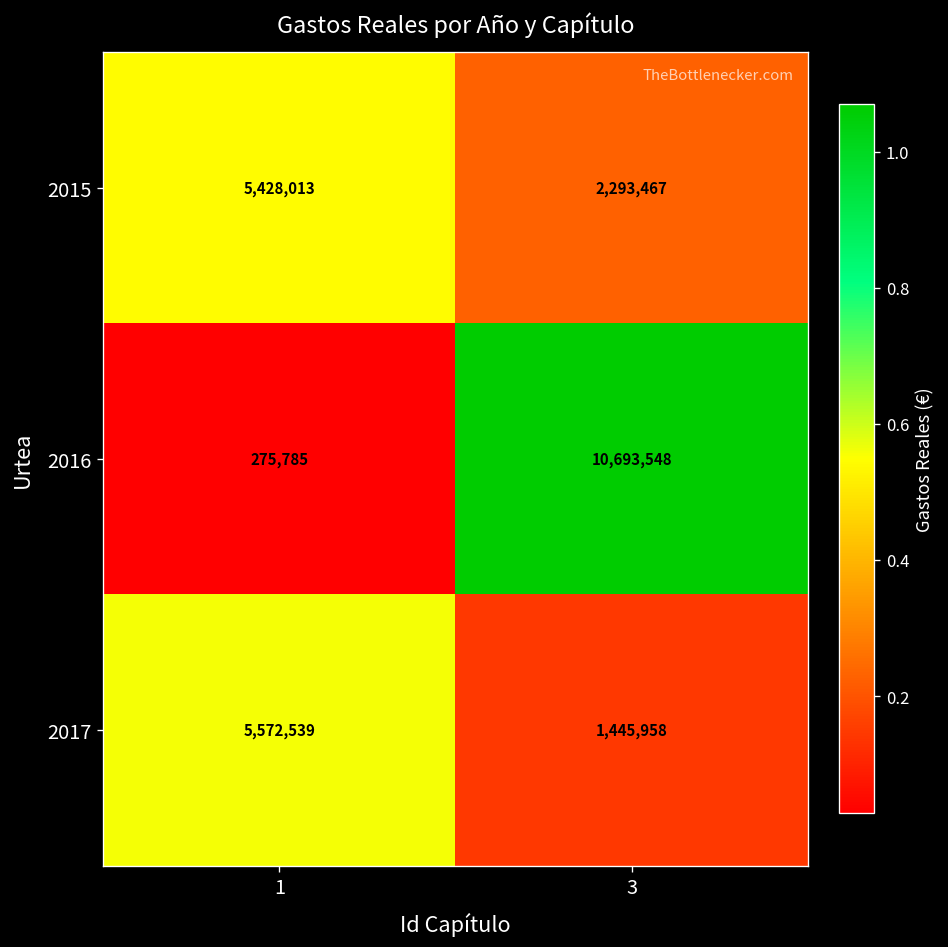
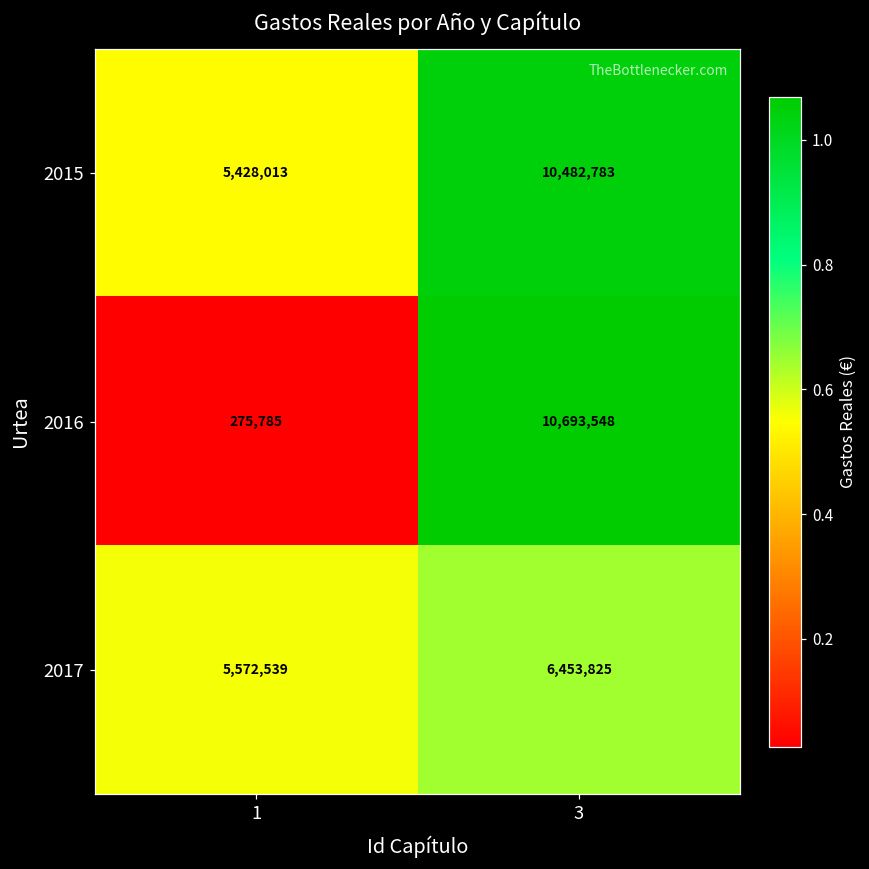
2015, 3: 2,293,467 -> 10,482,783
2017, 3: 1,445,958 -> 6,453,825
